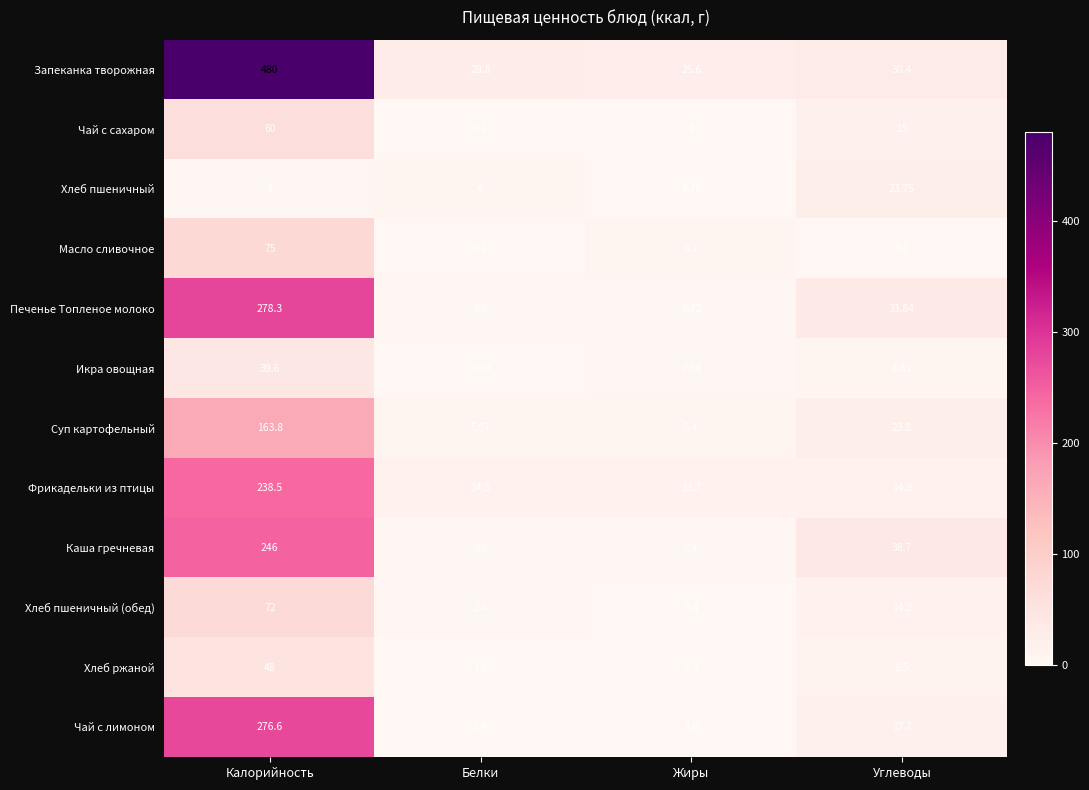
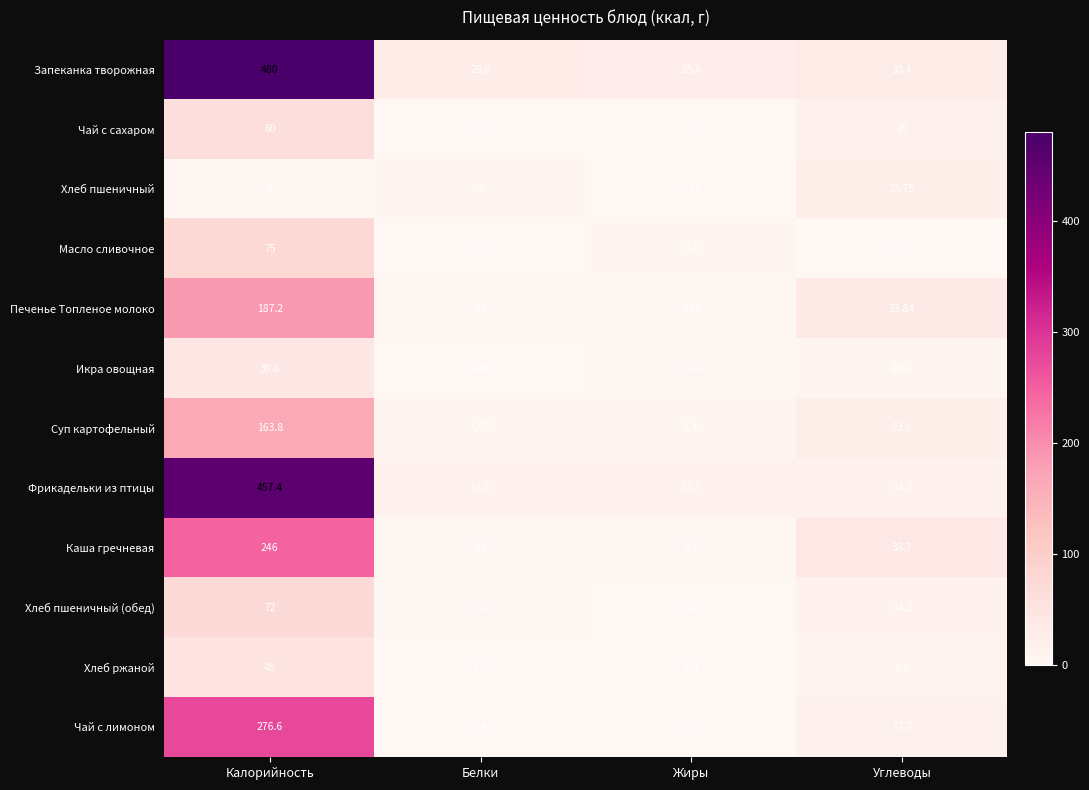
Печенье Топленое молоко, Калорийность: 278.3 -> 187.2
Фрикадельки из птицы, Калорийность: 238.5 -> 457.4
